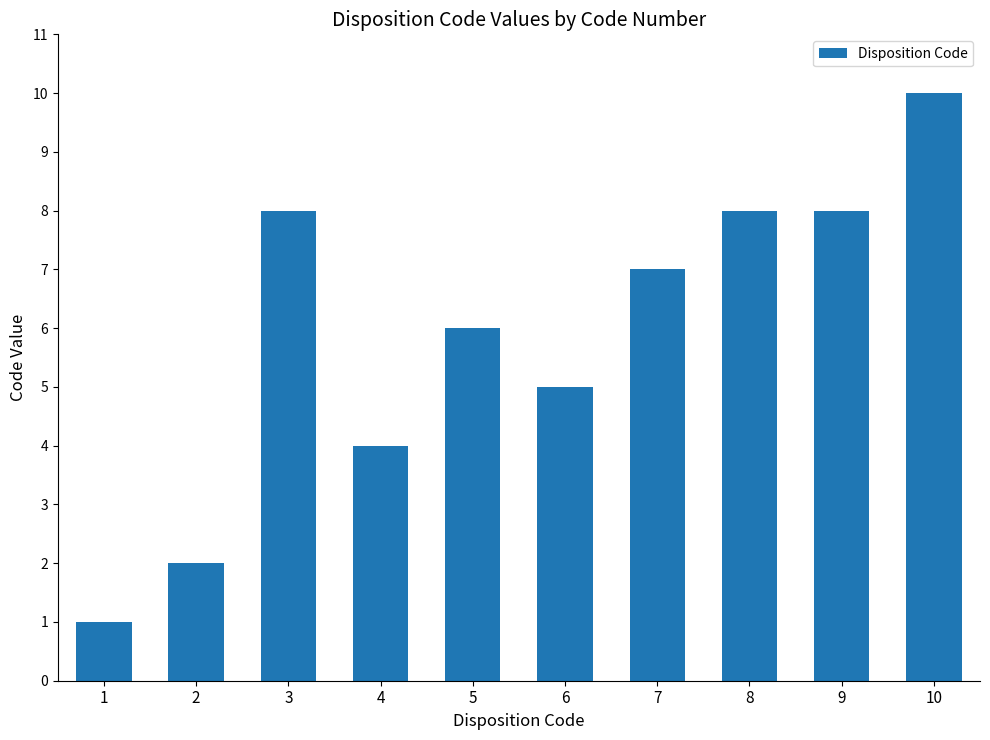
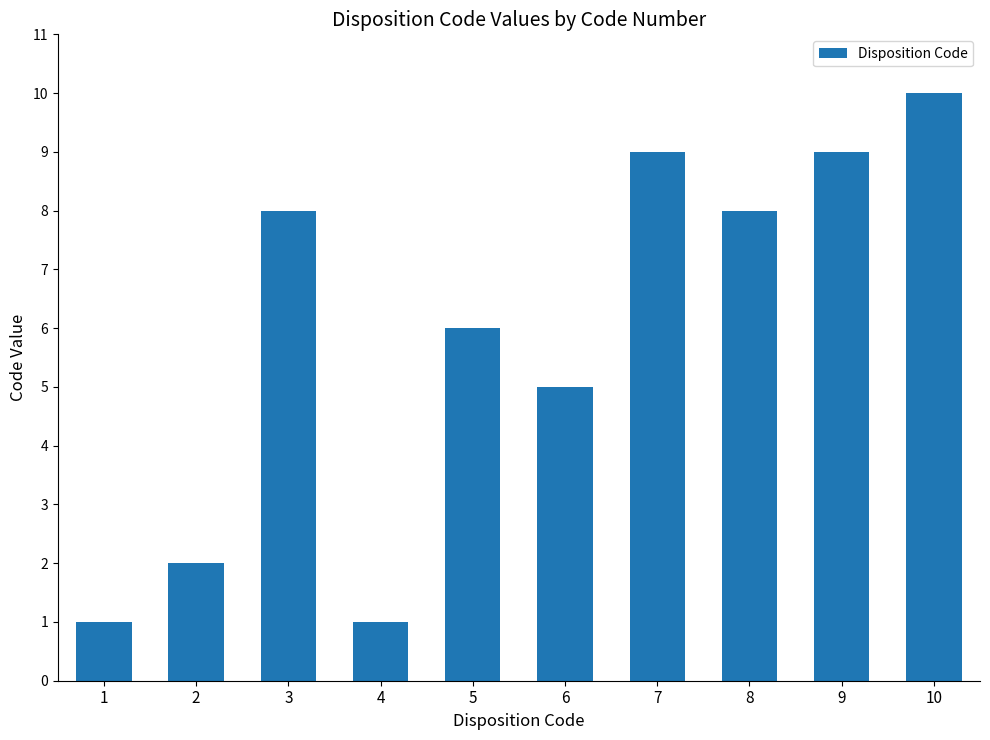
4: 4 -> 1
7: 7 -> 9
9: 8 -> 9
